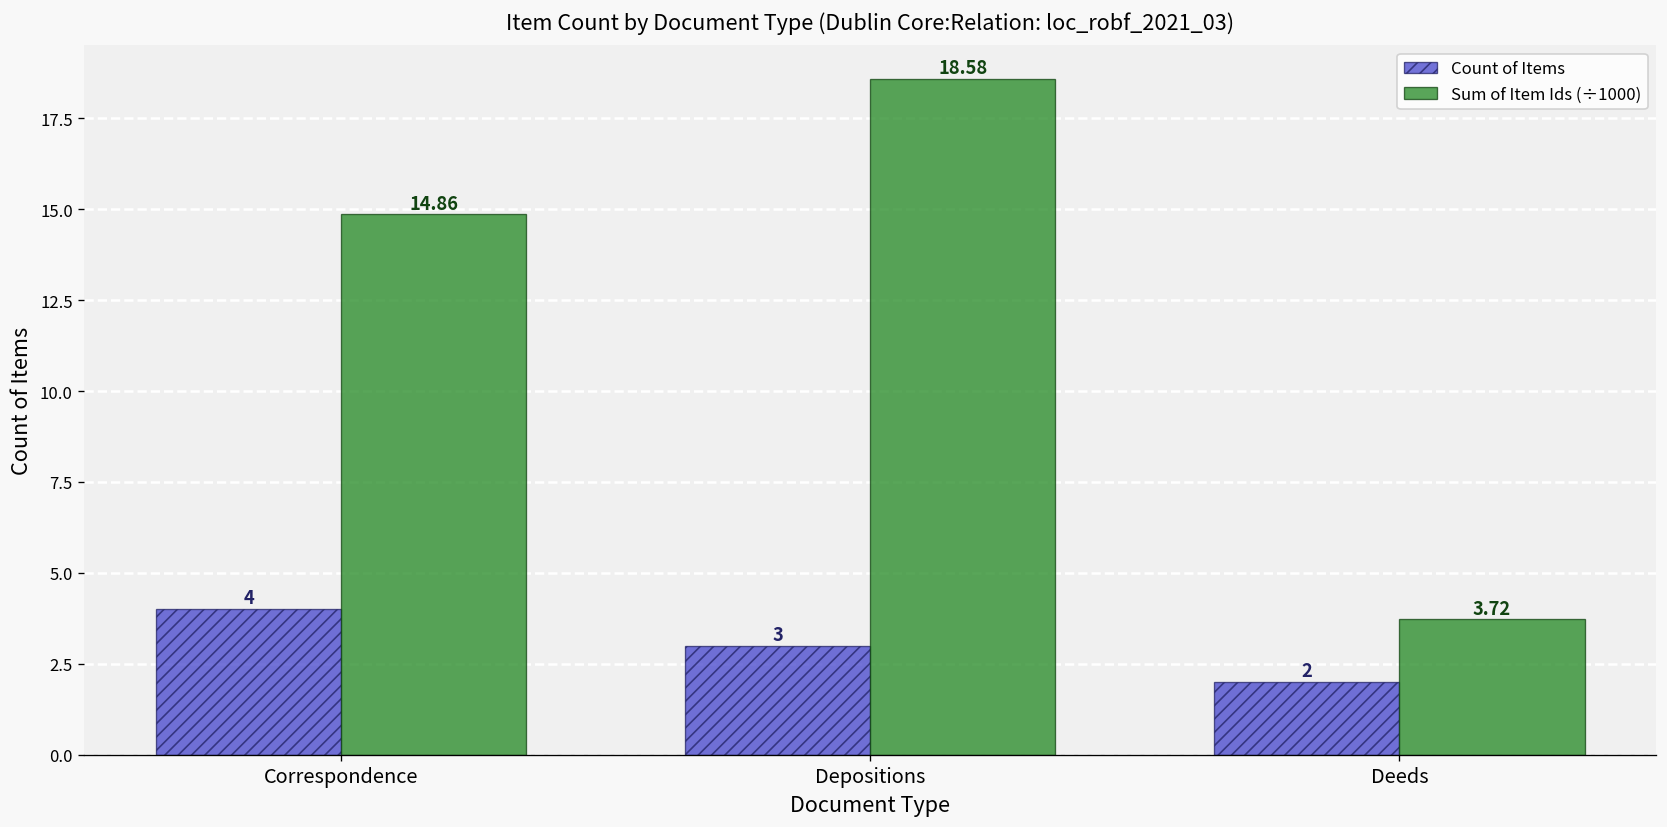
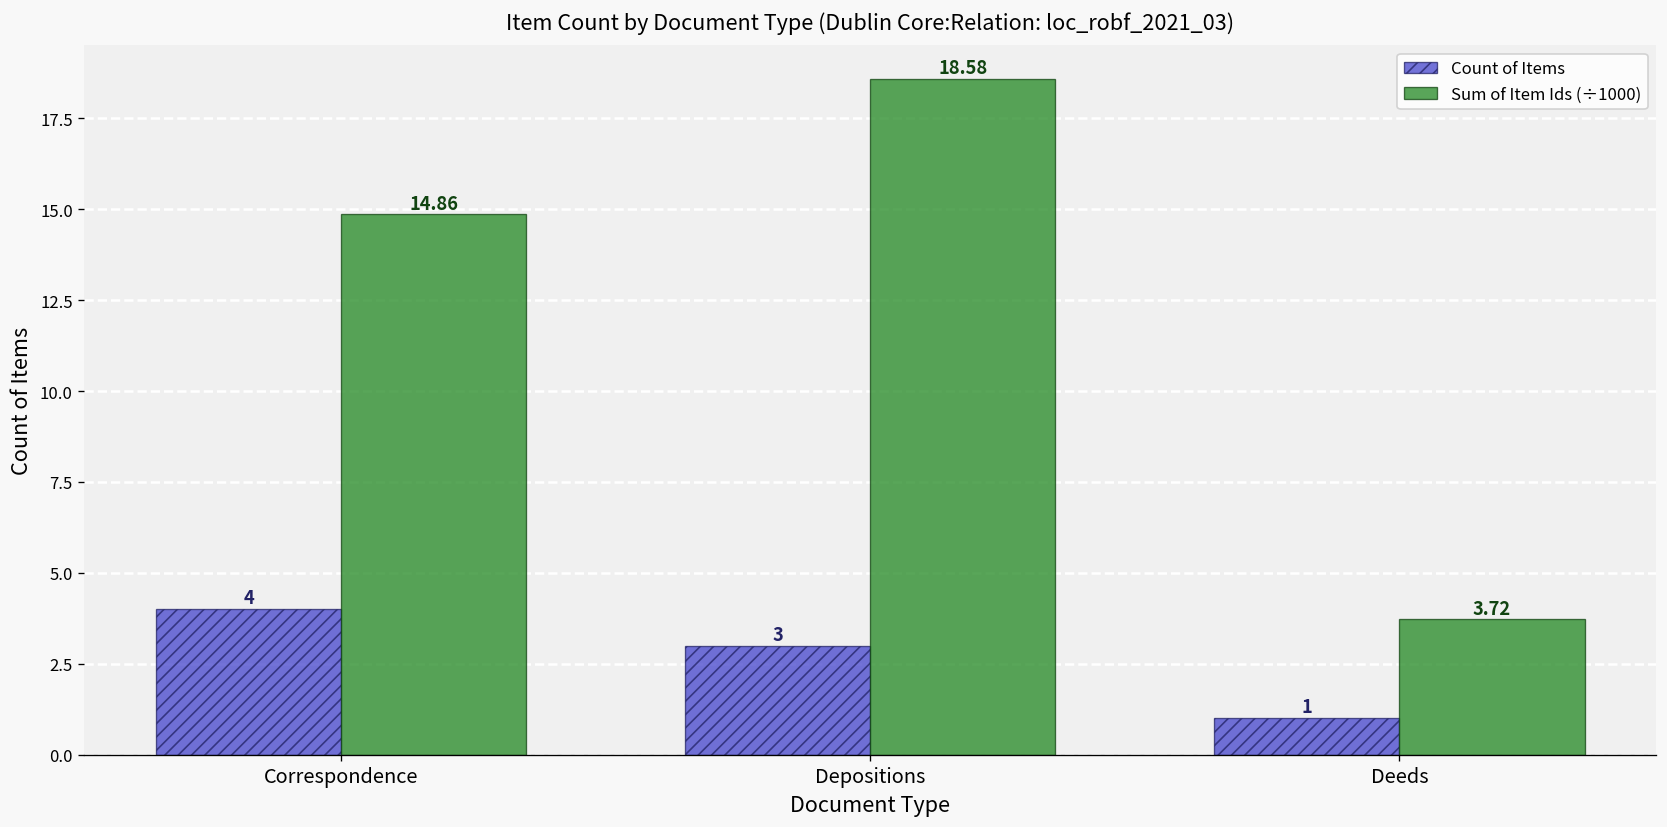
Count of Items, Deeds: 2 -> 1
